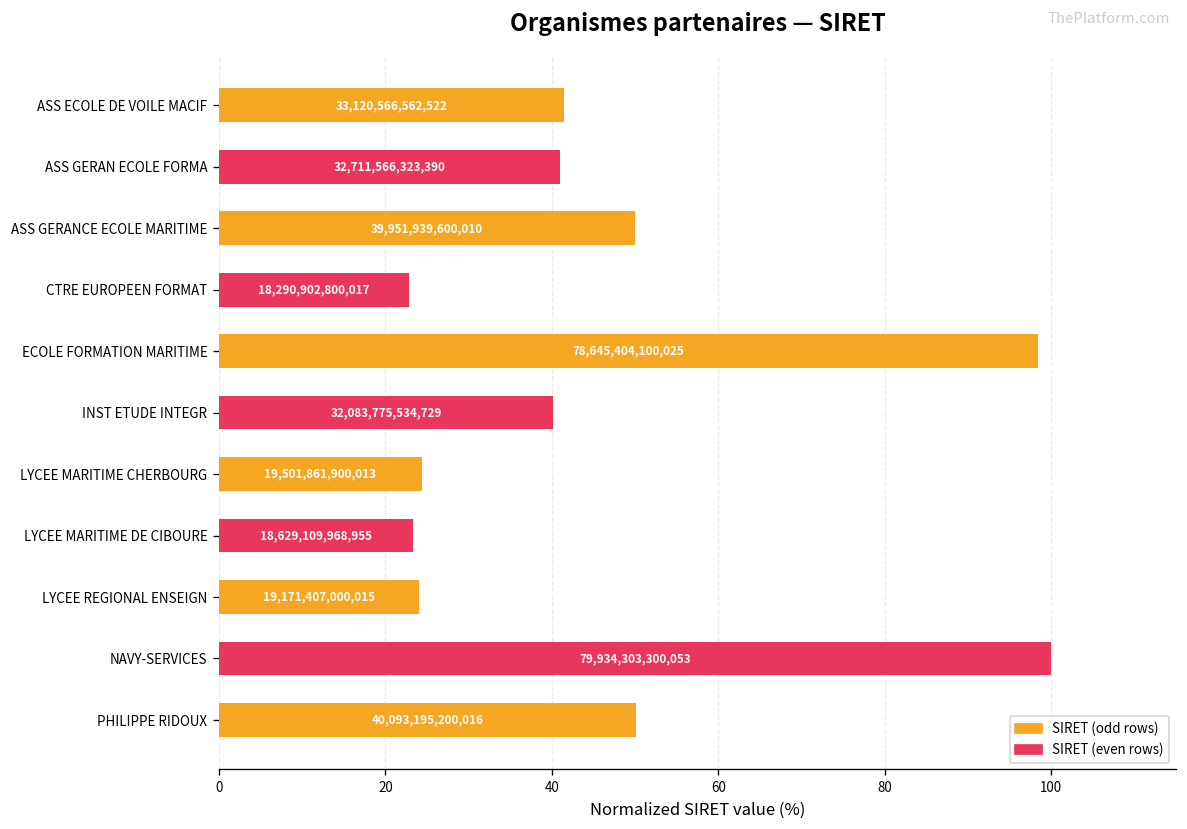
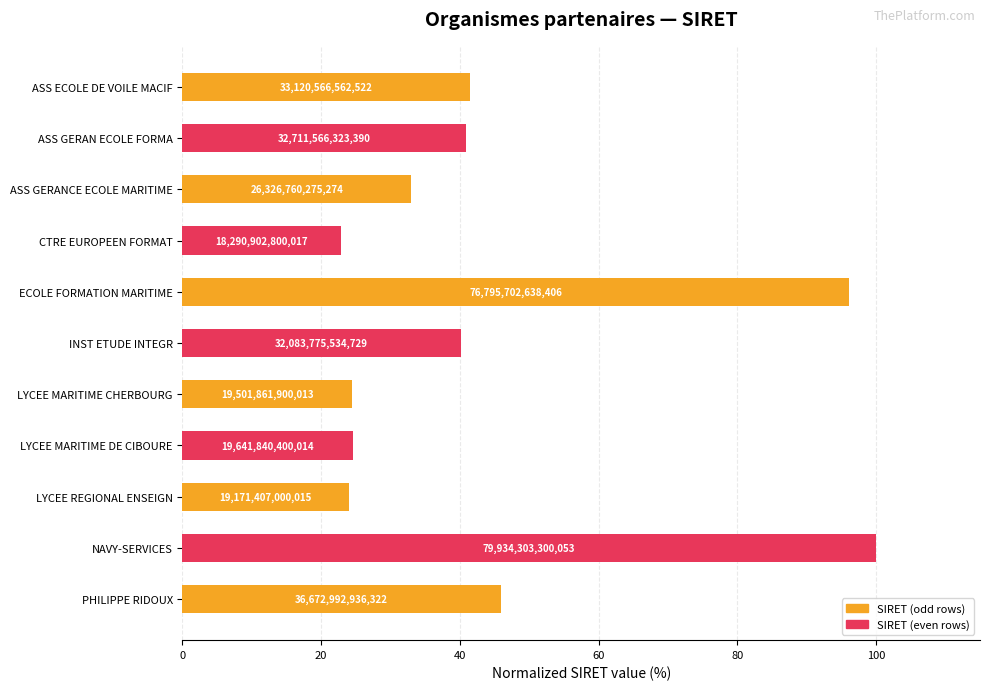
ASS GERANCE ECOLE MARITIME: 39,951,939,600,010 -> 26,326,760,275,274
ECOLE FORMATION MARITIME: 78,645,404,100,025 -> 76,795,702,638,406
LYCEE MARITIME DE CIBOURE: 18,629,109,968,955 -> 19,641,840,400,014
PHILIPPE RIDOUX: 40,093,195,200,016 -> 36,672,992,936,322
